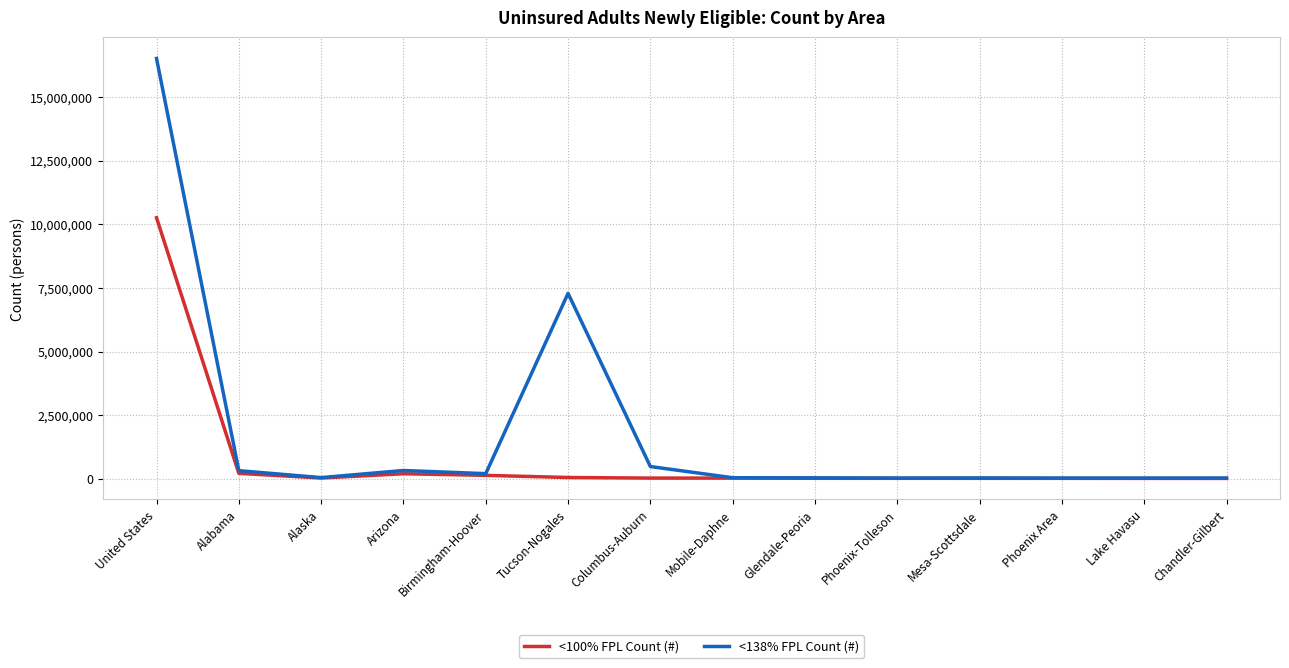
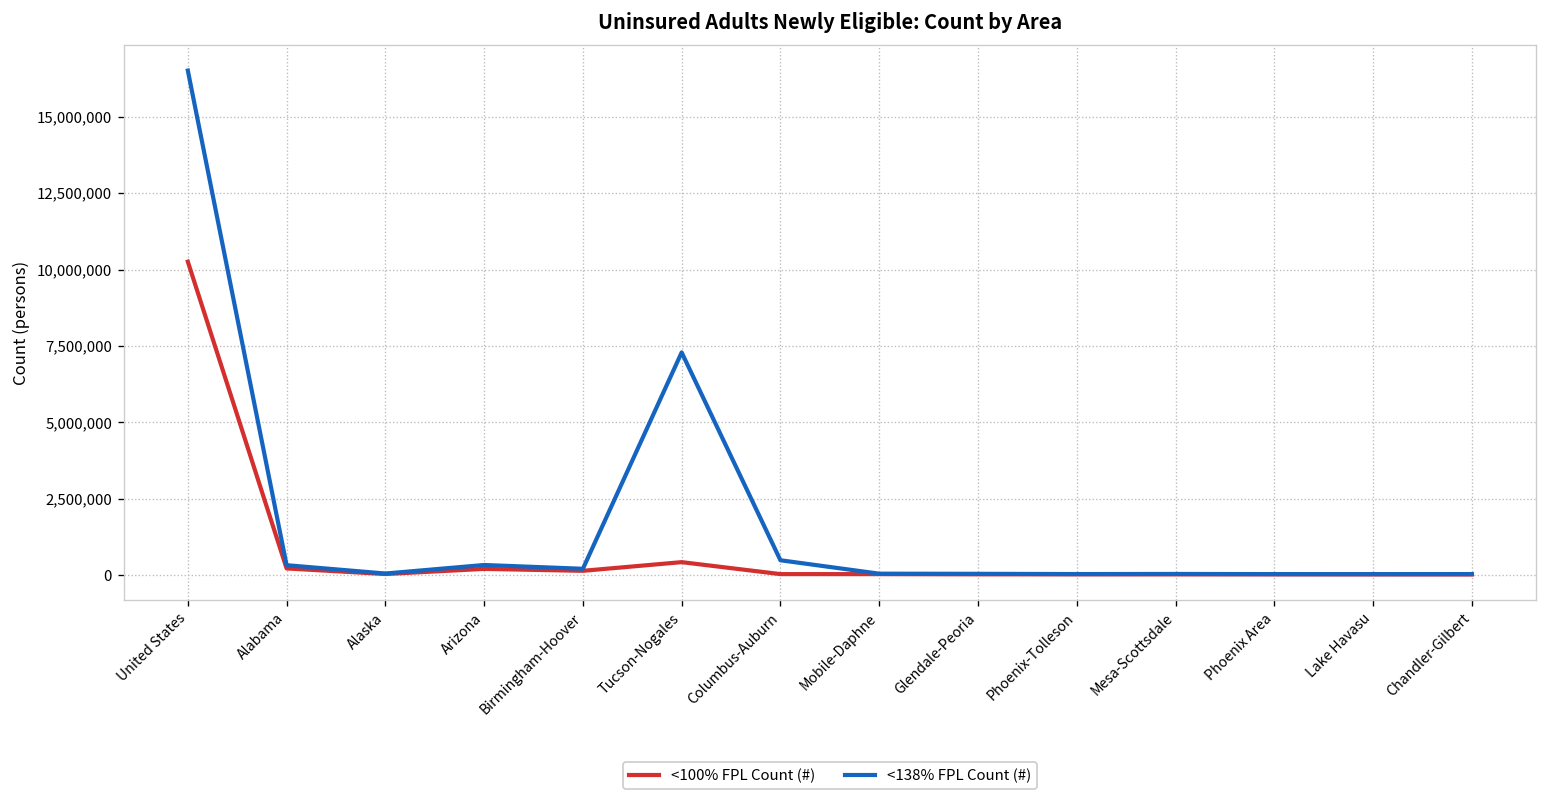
<100% FPL Count (#), Tucson-Nogales: 100,000 -> 400,000
